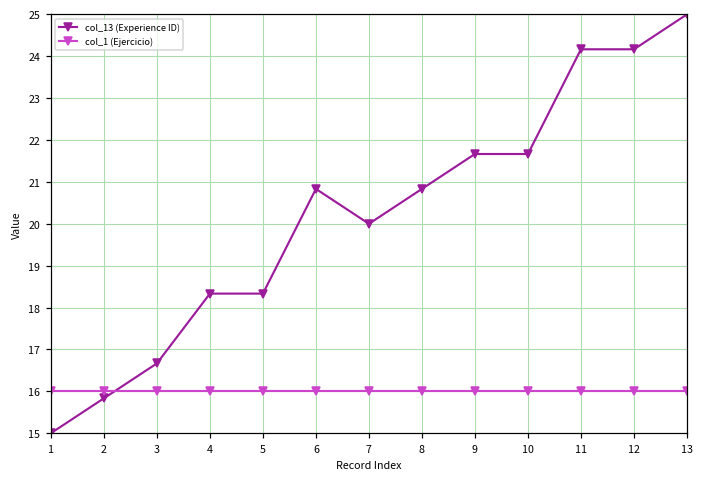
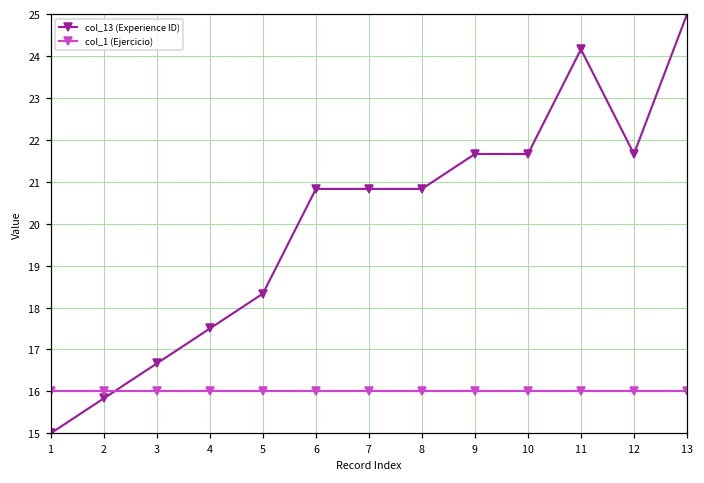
col_13 (Experience ID), 4: 18.3 -> 17.5
col_13 (Experience ID), 7: 20.0 -> 20.8
col_13 (Experience ID), 12: 24.2 -> 21.7
